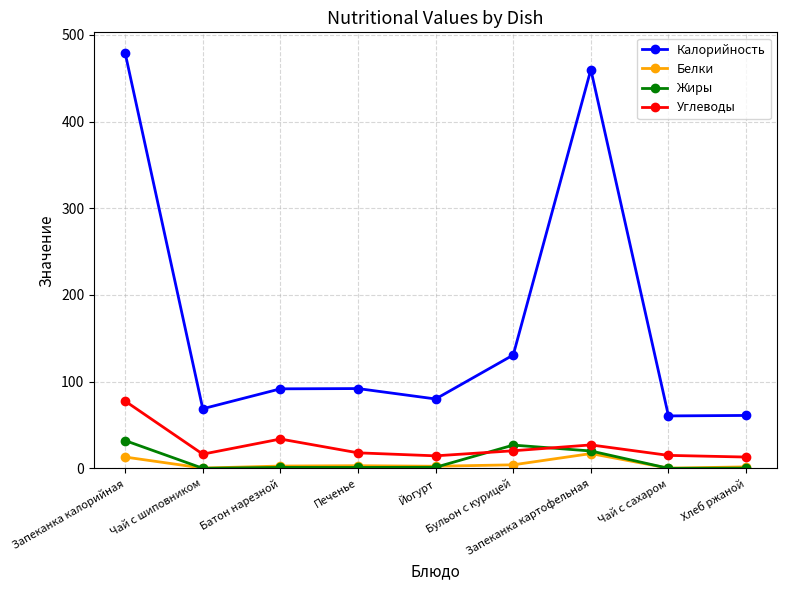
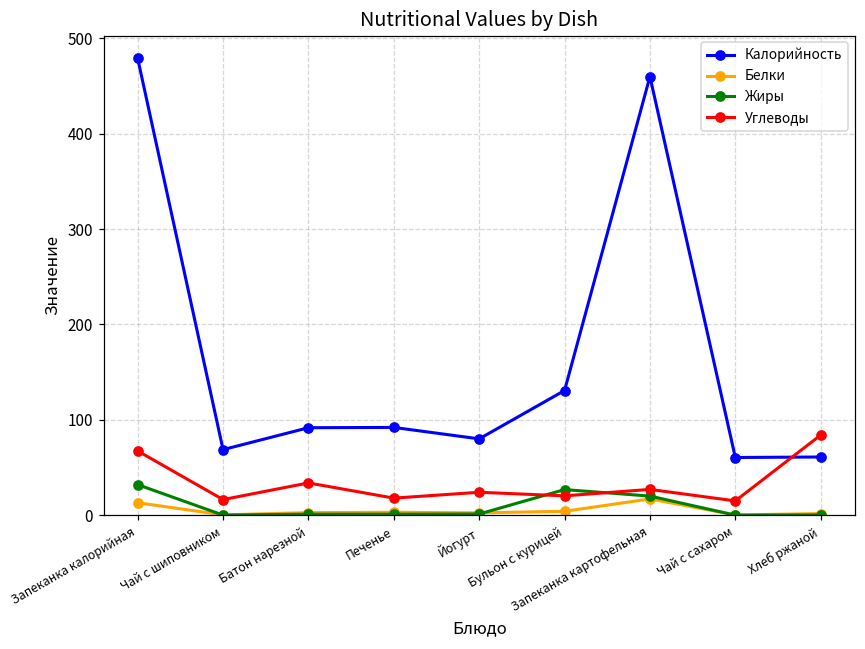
Углеводы, Запеканка калорийная: 80 -> 70
Углеводы, Йогурт: 10 -> 20
Углеводы, Хлеб ржаной: 10 -> 80
